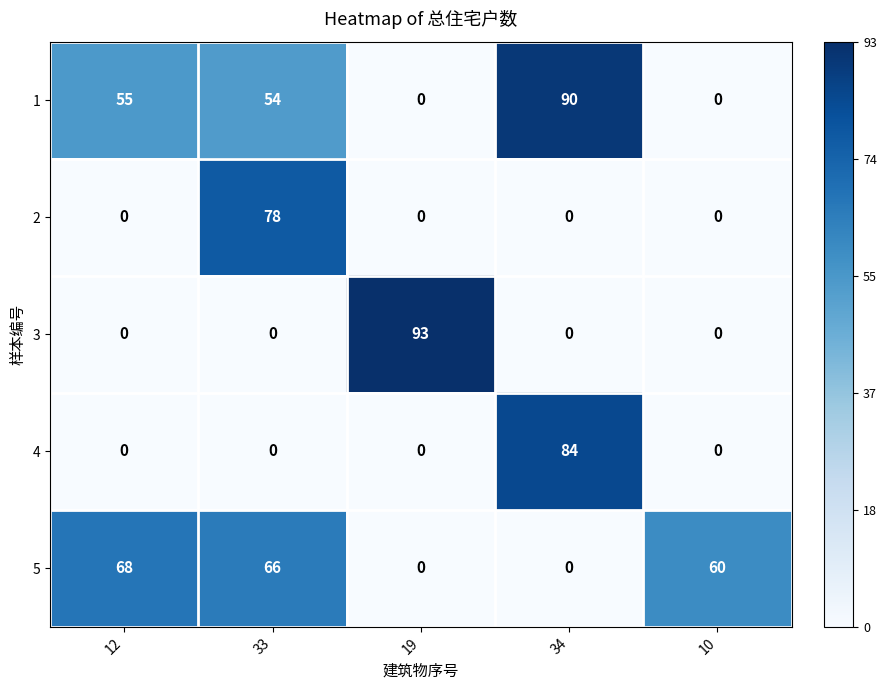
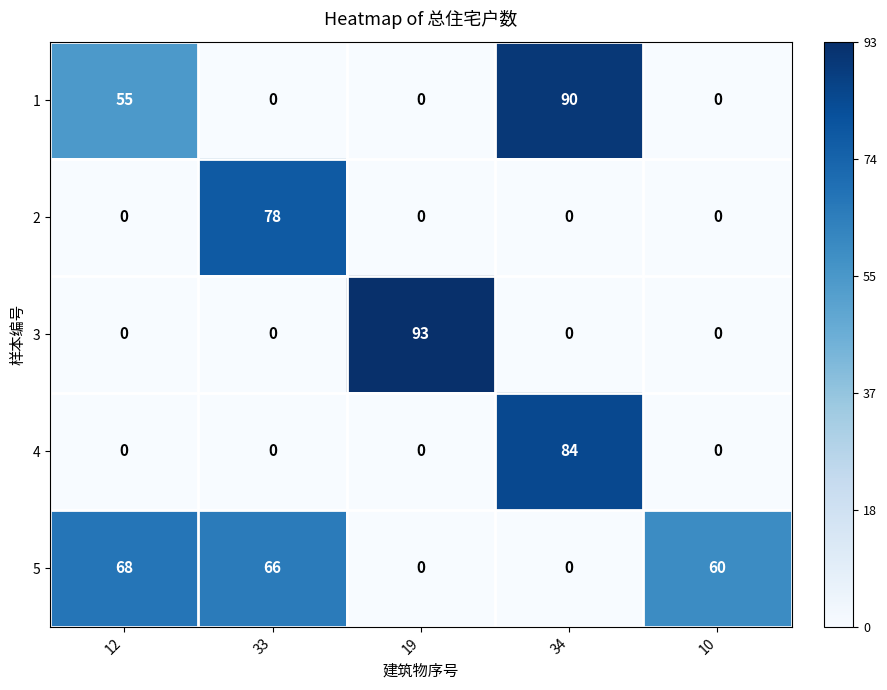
1, 33: 54 -> 0
